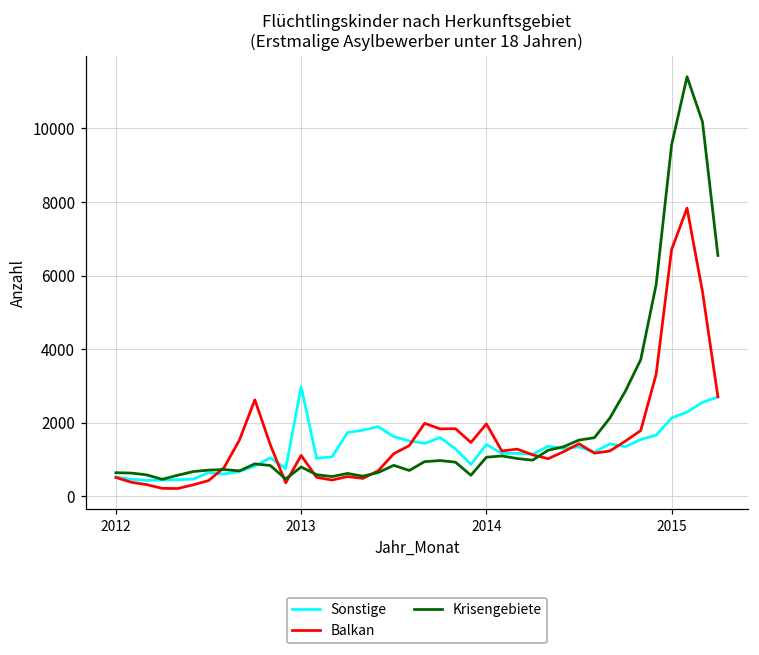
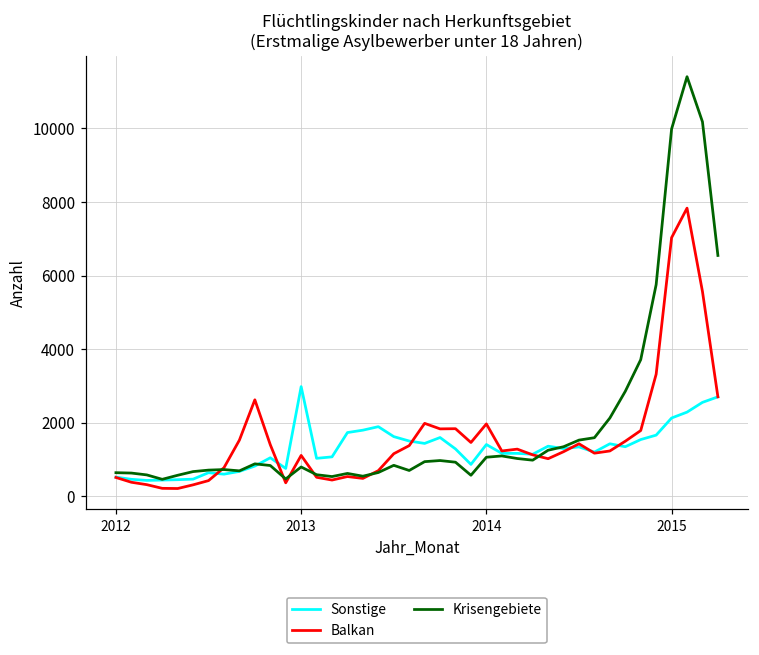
Balkan, 2015: 6700 -> 7000
Krisengebiete, 2015: 9500 -> 10000
